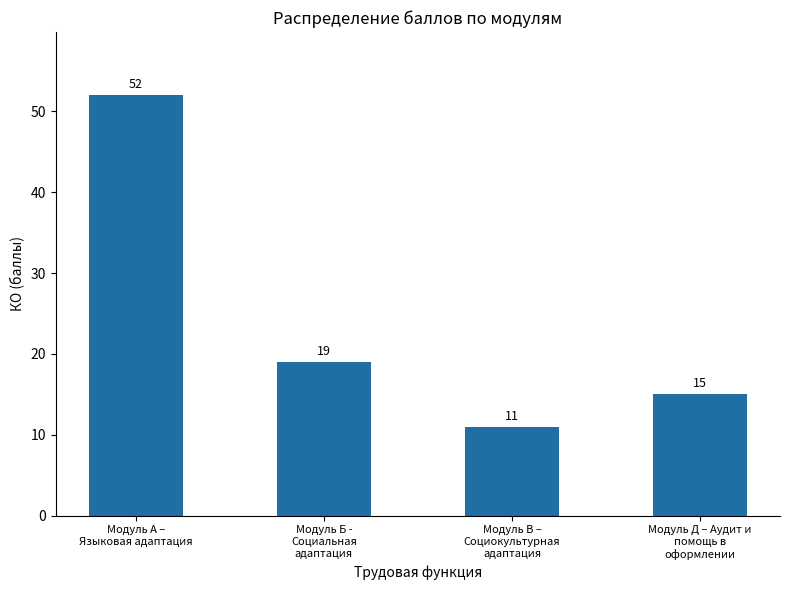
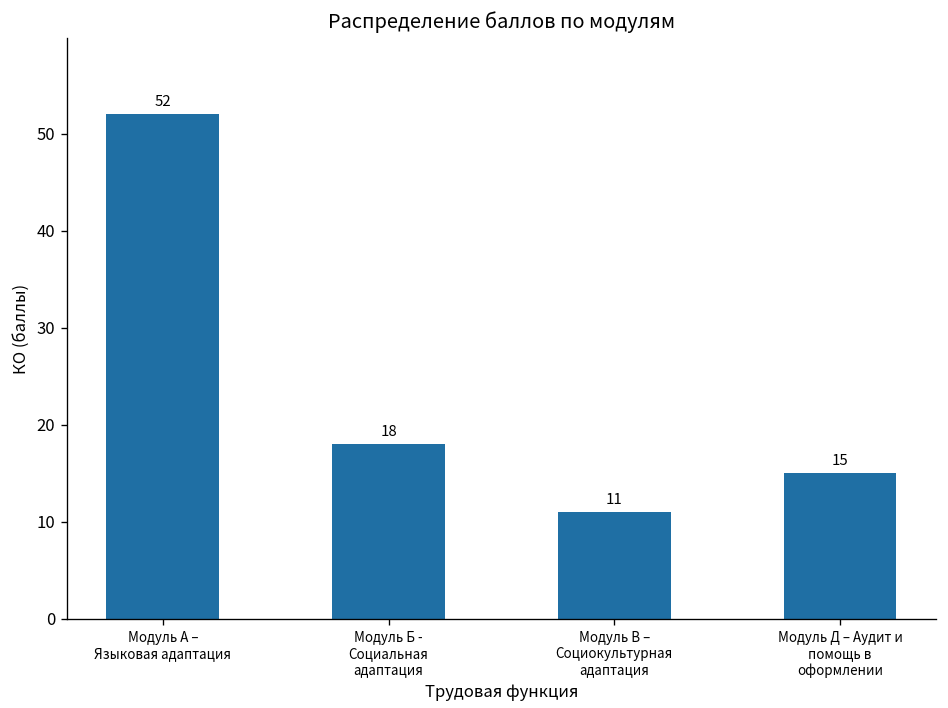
Модуль Б - Социальная адаптация: 19 -> 18
